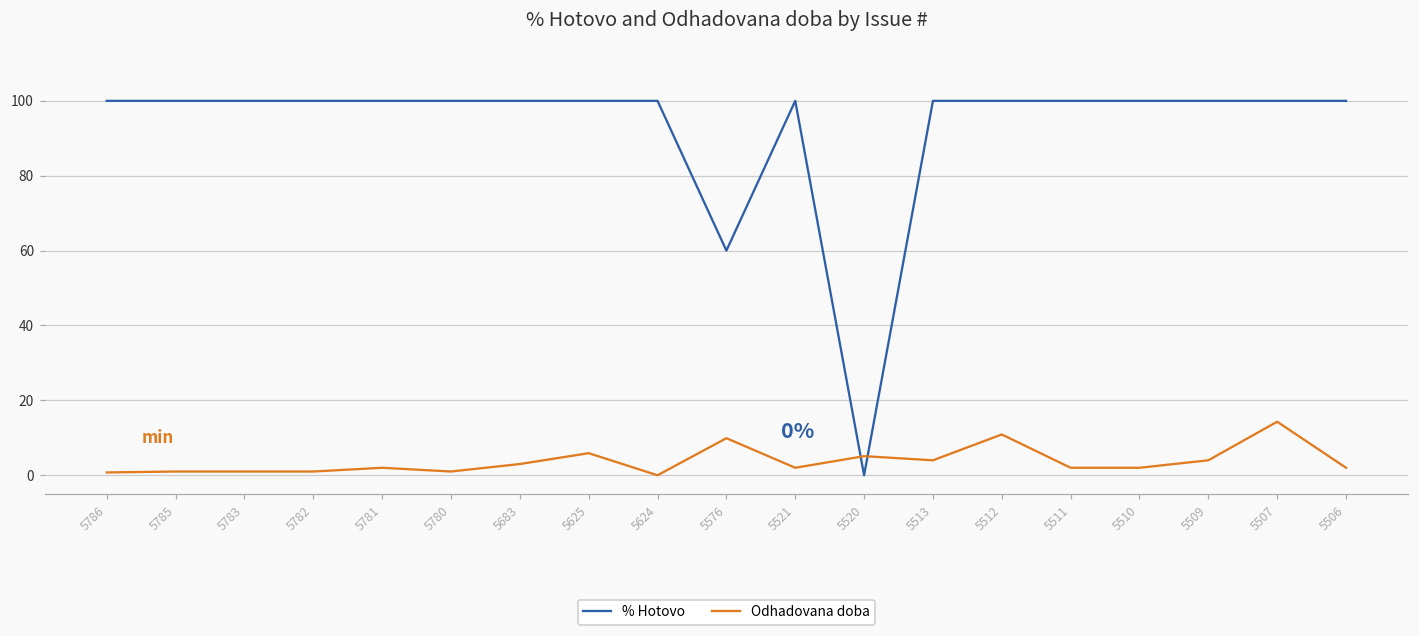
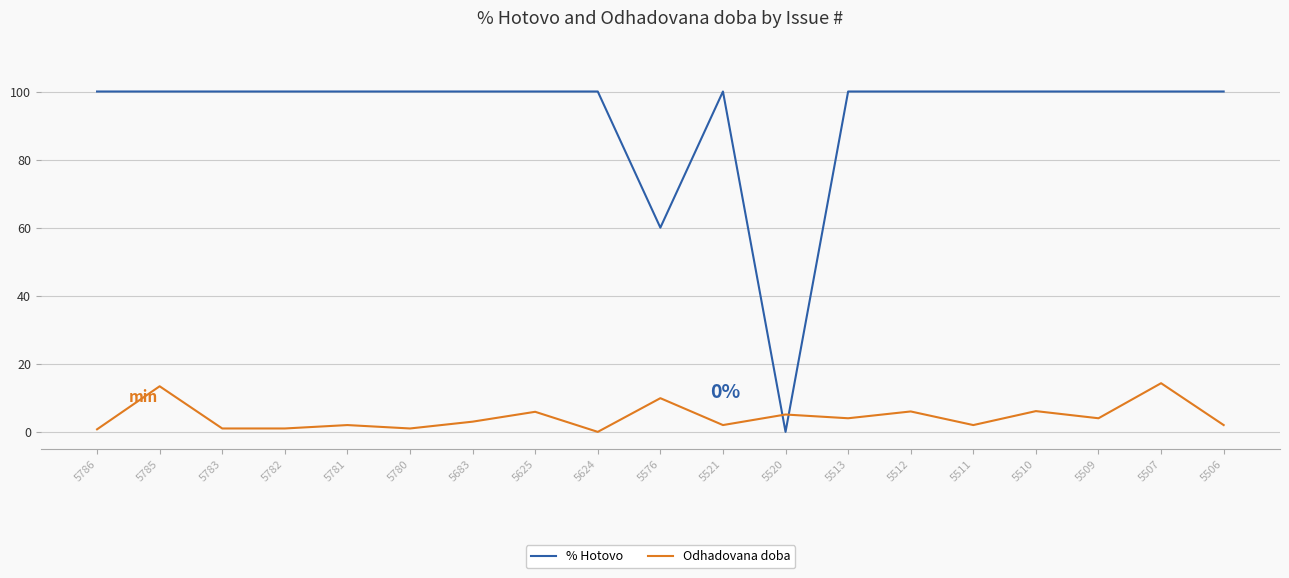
Odhadovana doba, 5785: 1 -> 13
Odhadovana doba, 5512: 11 -> 6
Odhadovana doba, 5510: 2 -> 6
